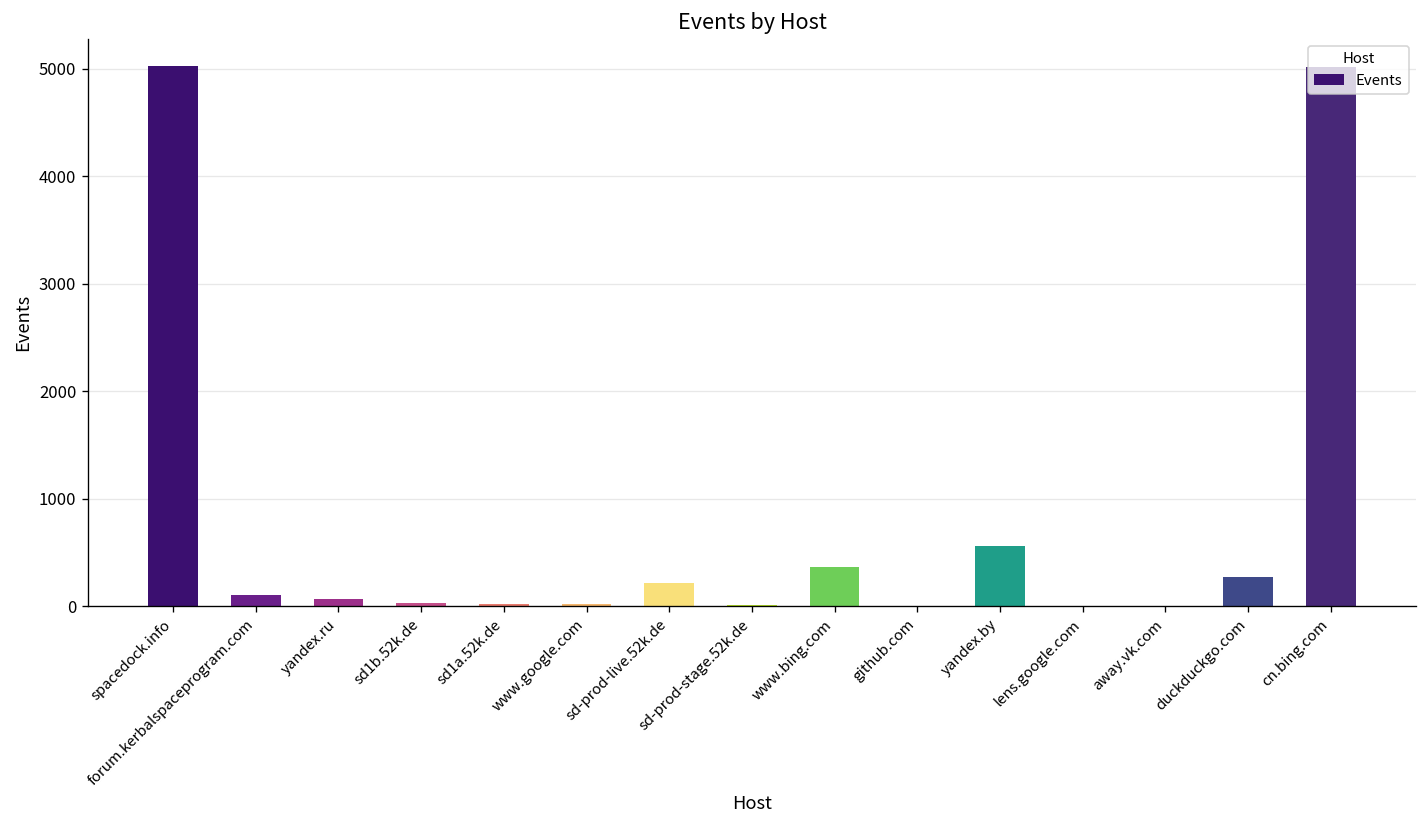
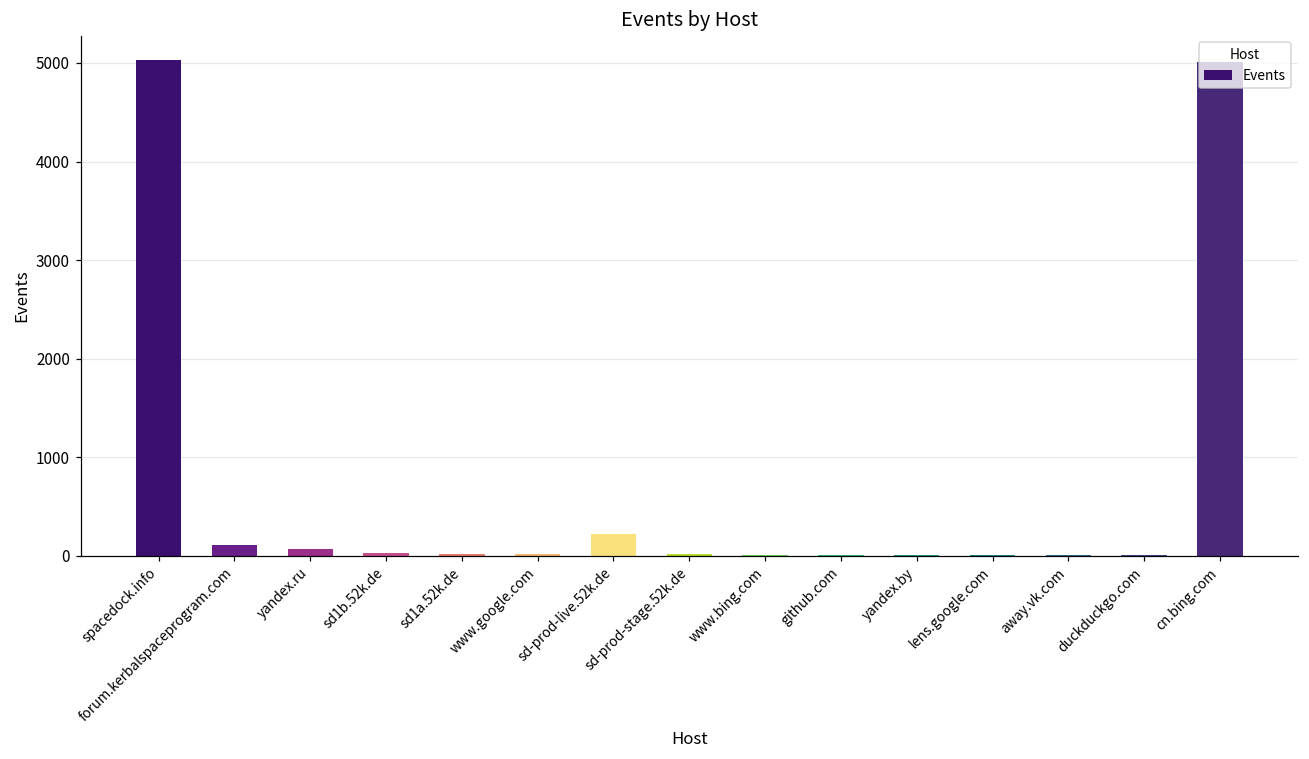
www.bing.com: 400 -> 0
yandex.by: 600 -> 0
duckduckgo.com: 300 -> 0
